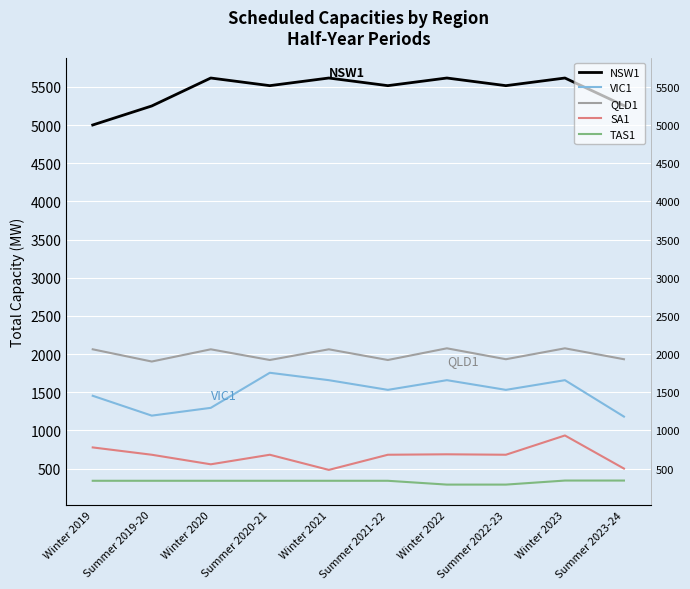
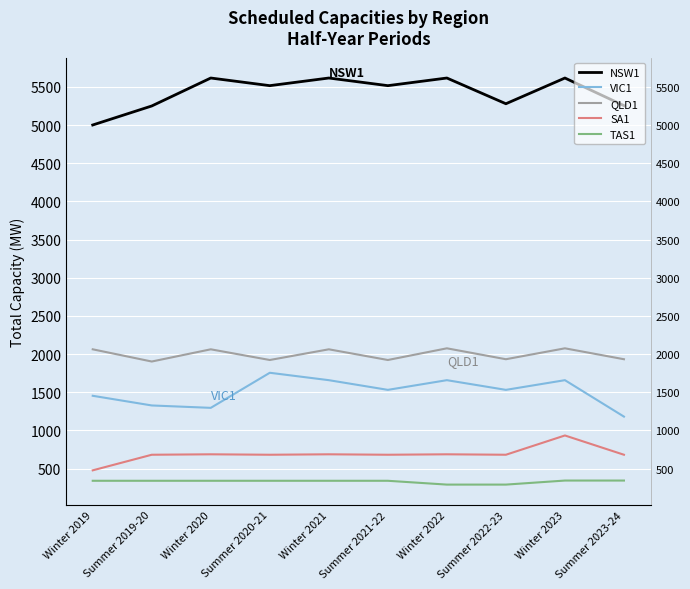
SA1, Winter 2019: 800 -> 500
VIC1, Summer 2019-20: 1200 -> 1300
SA1, Winter 2020: 600 -> 700
SA1, Winter 2021: 500 -> 700
NSW1, Summer 2022-23: 5500 -> 5300
SA1, Summer 2023-24: 500 -> 700
